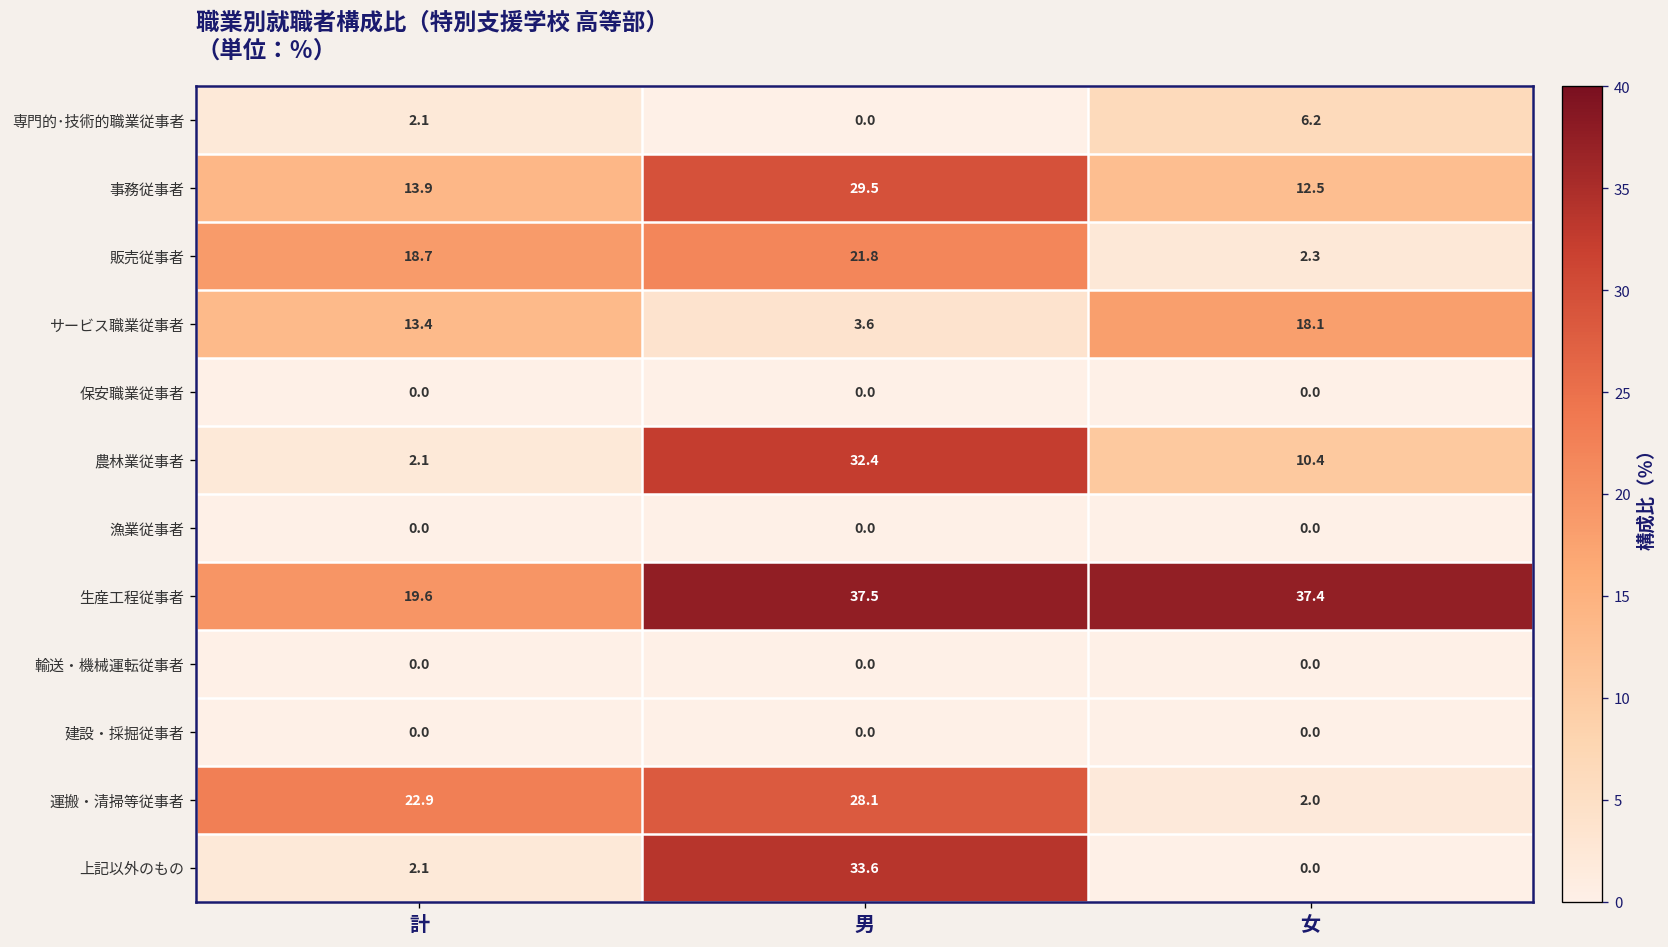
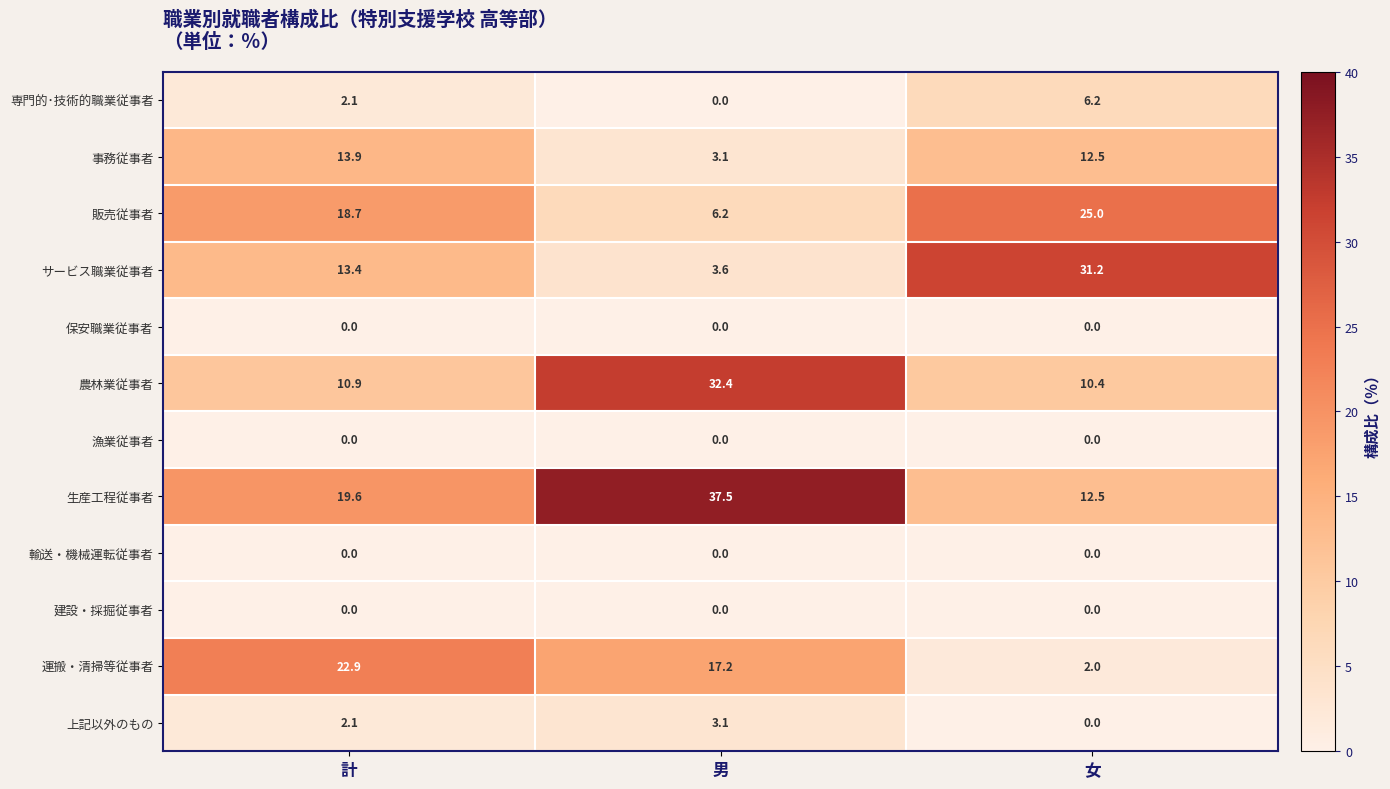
事務従事者, 男: 29.5 -> 3.1
販売従事者, 男: 21.8 -> 6.2
販売従事者, 女: 2.3 -> 25.0
サービス職業従事者, 女: 18.1 -> 31.2
農林業従事者, 計: 2.1 -> 10.9
生産工程従事者, 女: 37.4 -> 12.5
運搬・清掃等従事者, 男: 28.1 -> 17.2
上記以外のもの, 男: 33.6 -> 3.1
